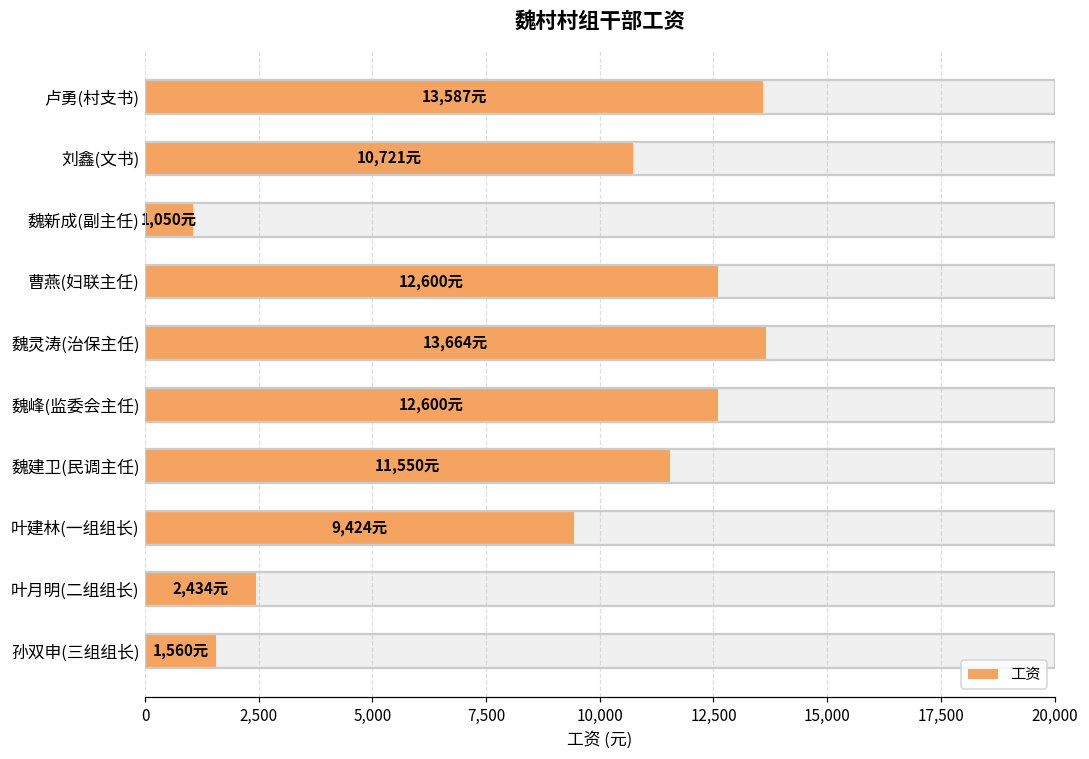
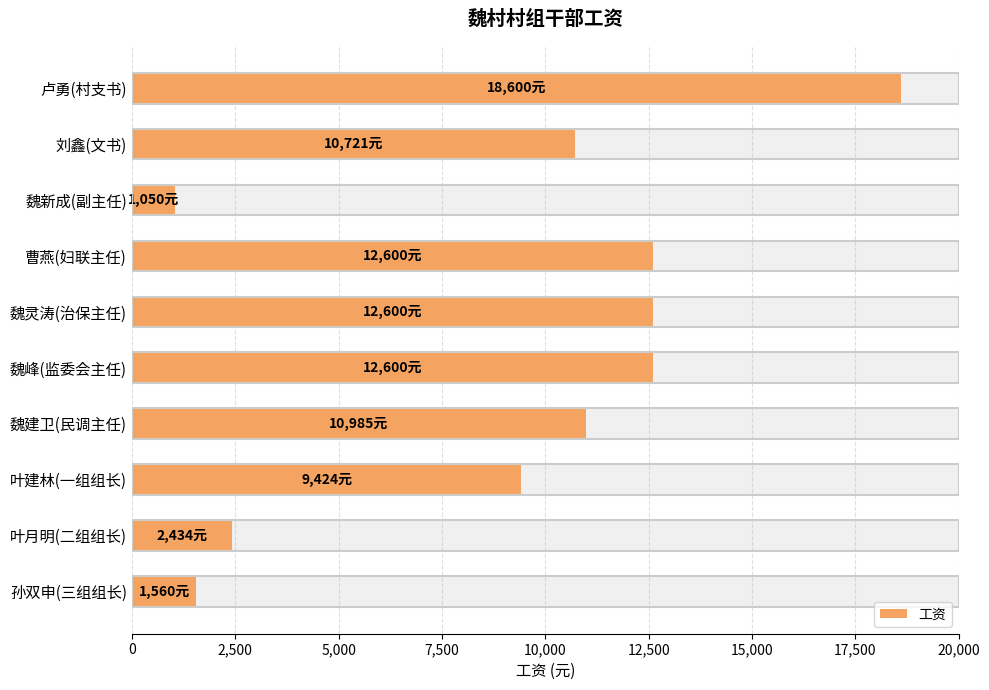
工资, 卢勇(村支书): 13,587元 -> 18,600元
工资, 魏灵涛(治保主任): 13,664元 -> 12,600元
工资, 魏建卫(民调主任): 11,550元 -> 10,985元
